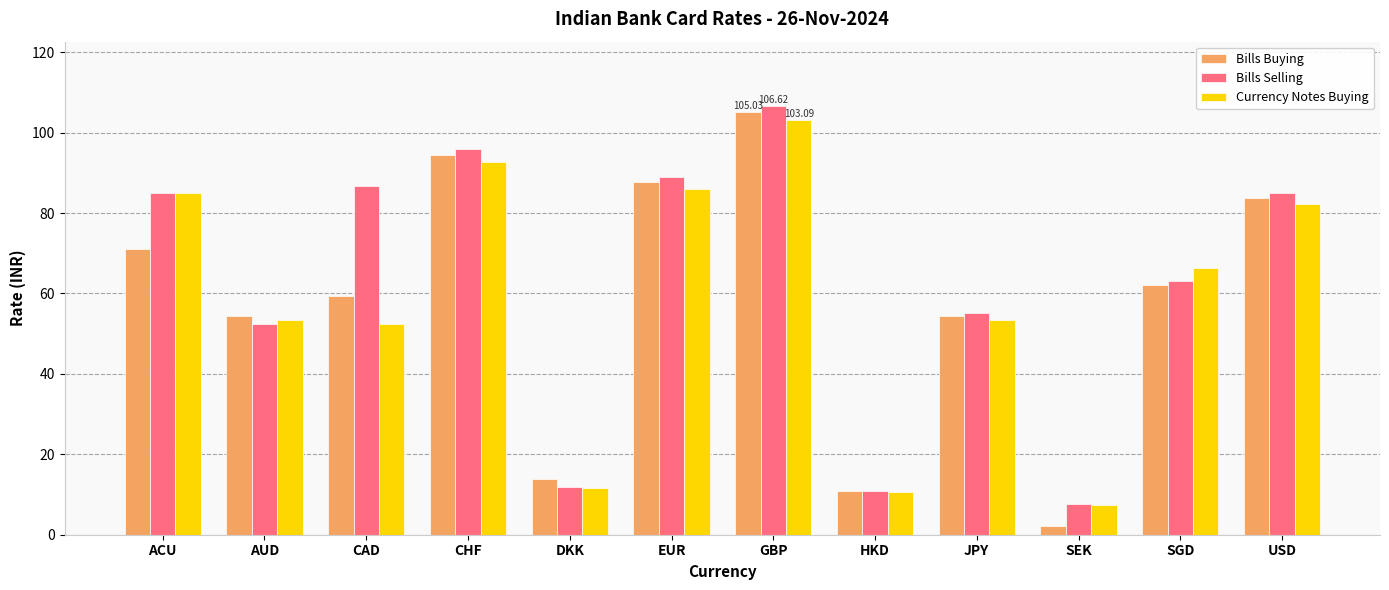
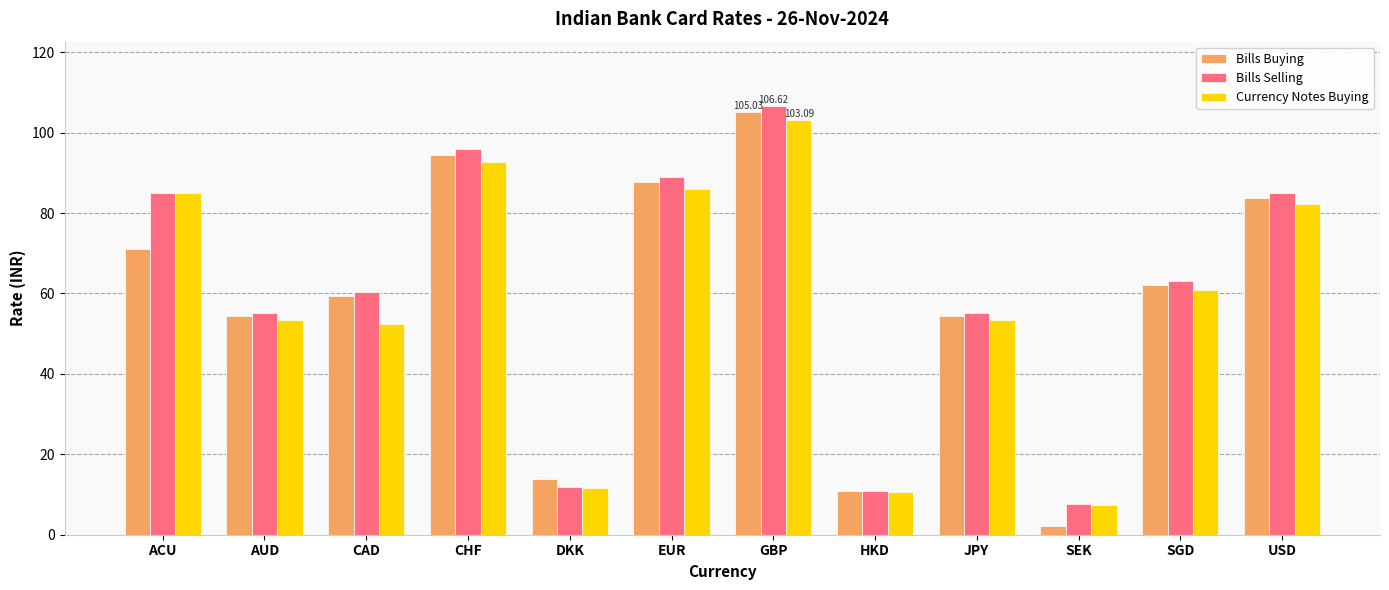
Bills Selling, AUD: 52 -> 55
Bills Selling, CAD: 87 -> 60
Currency Notes Buying, SGD: 66 -> 61
